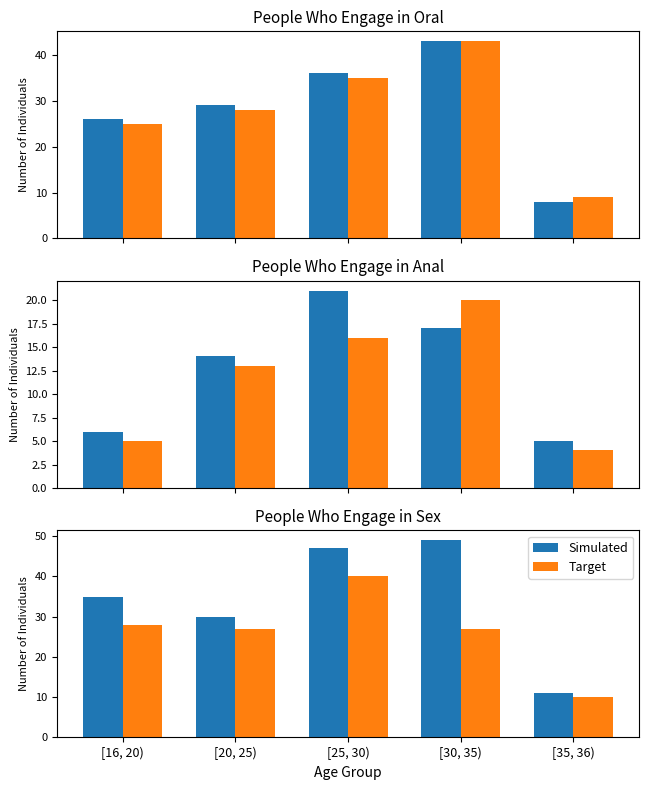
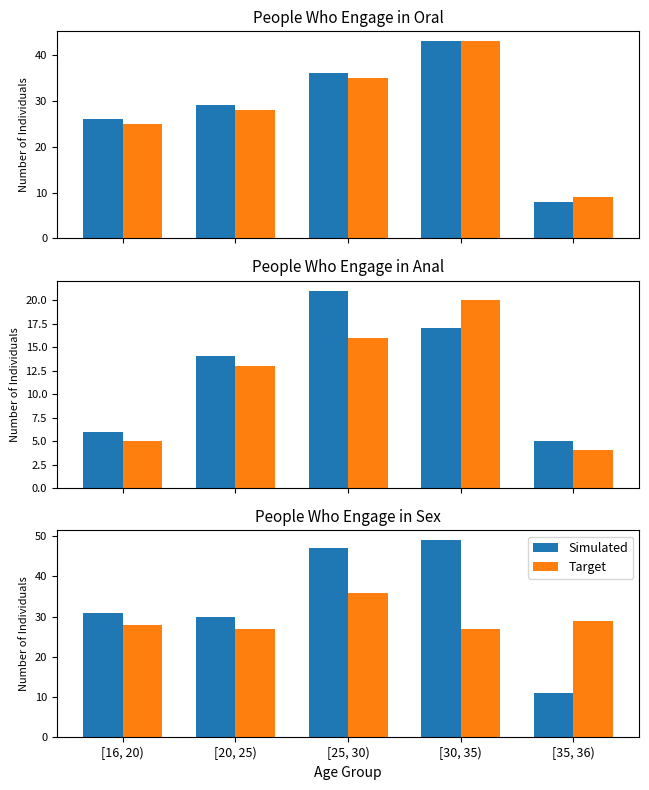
People Who Engage in Sex, Simulated, [16, 20): 35 -> 31
People Who Engage in Sex, Target, [25, 30): 40 -> 36
People Who Engage in Sex, Target, [35, 36): 10 -> 29
